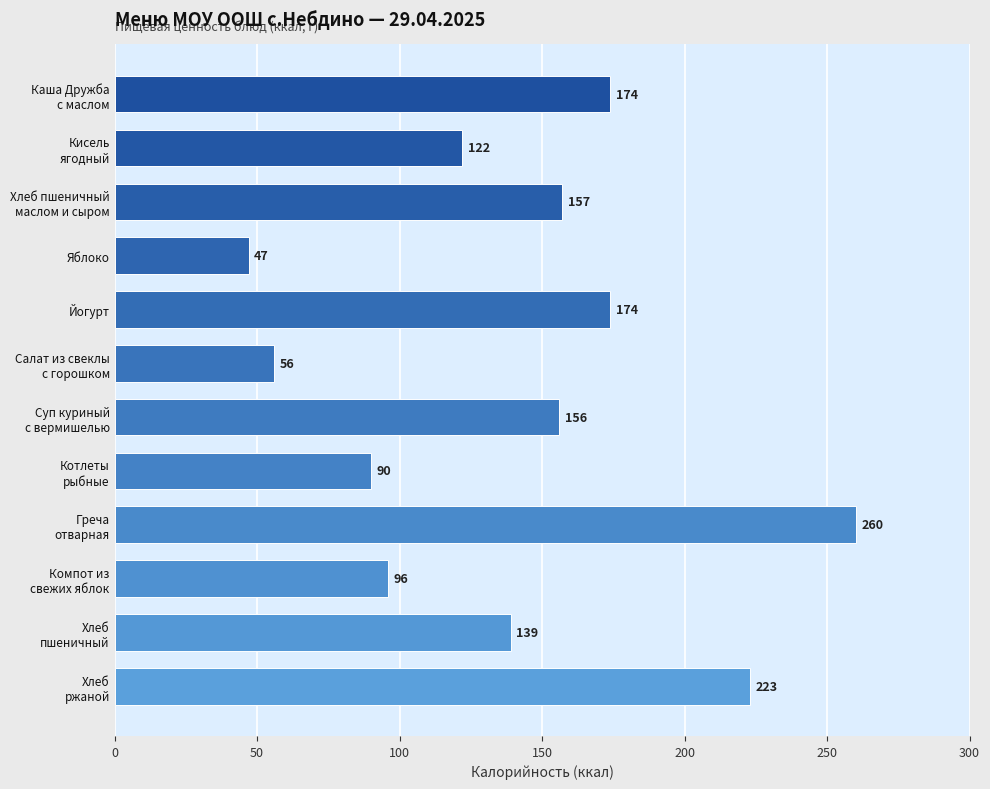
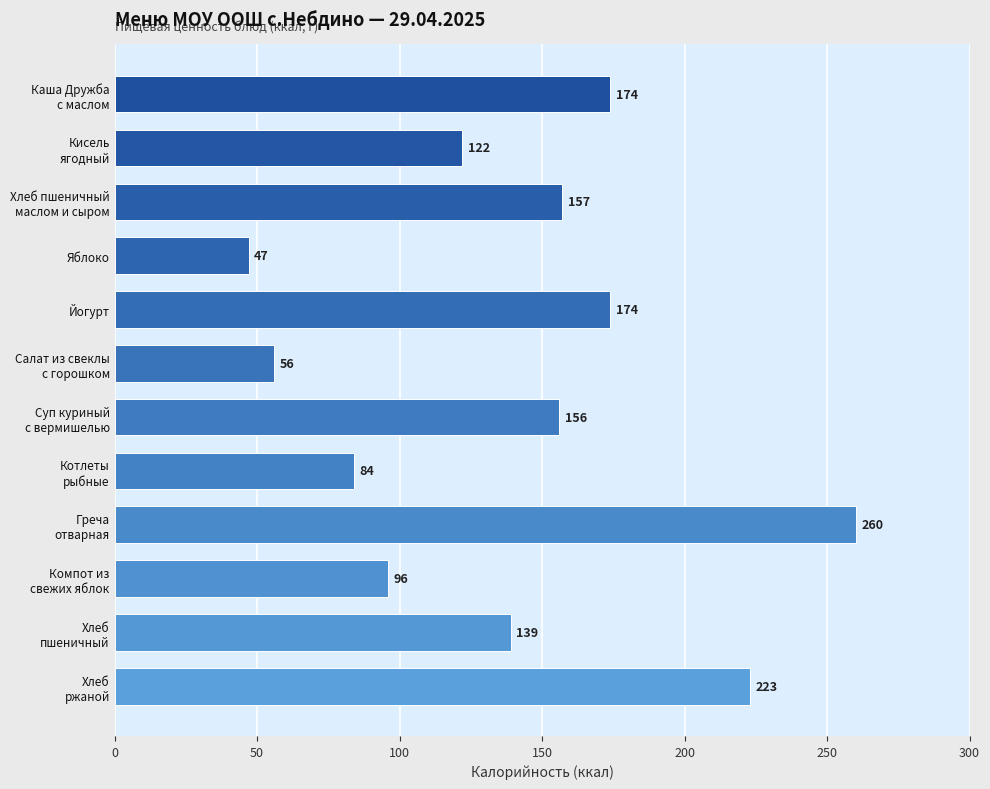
Котлеты рыбные: 90 -> 84
